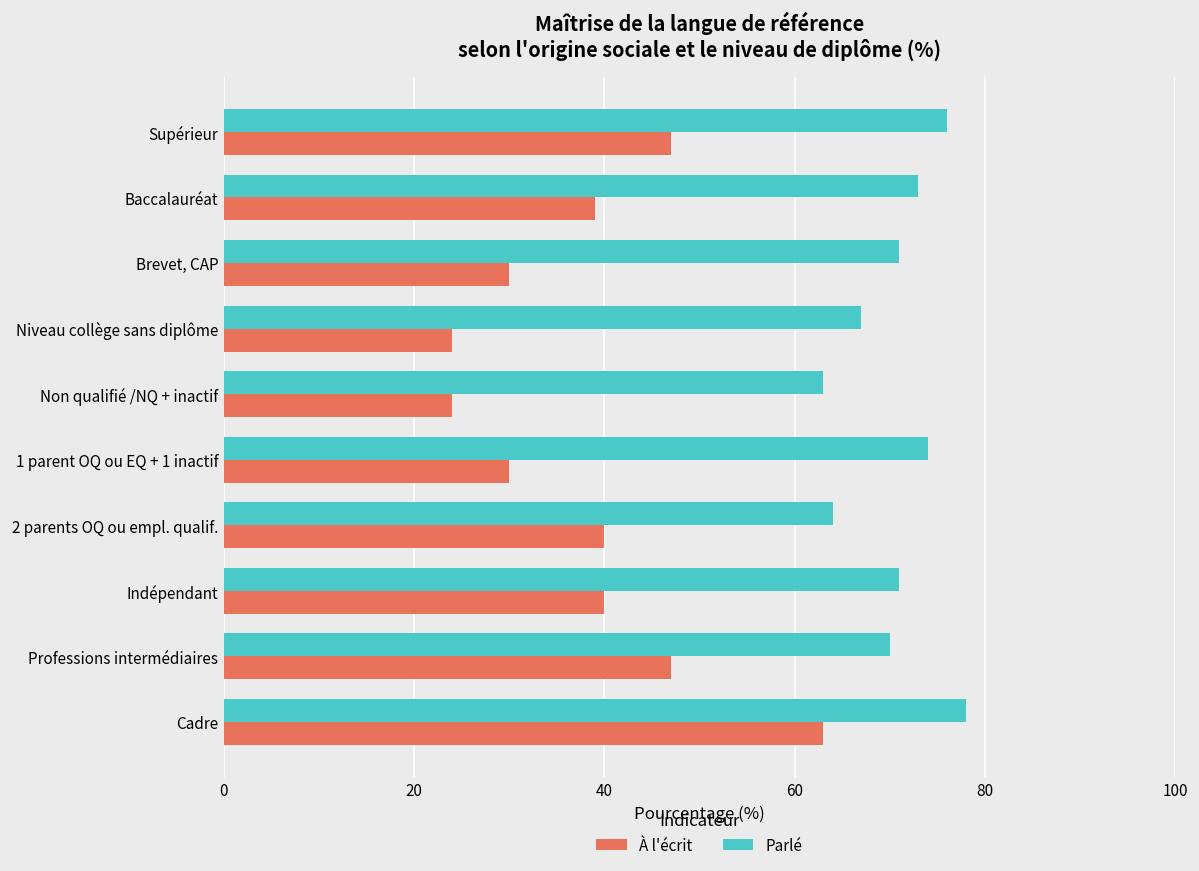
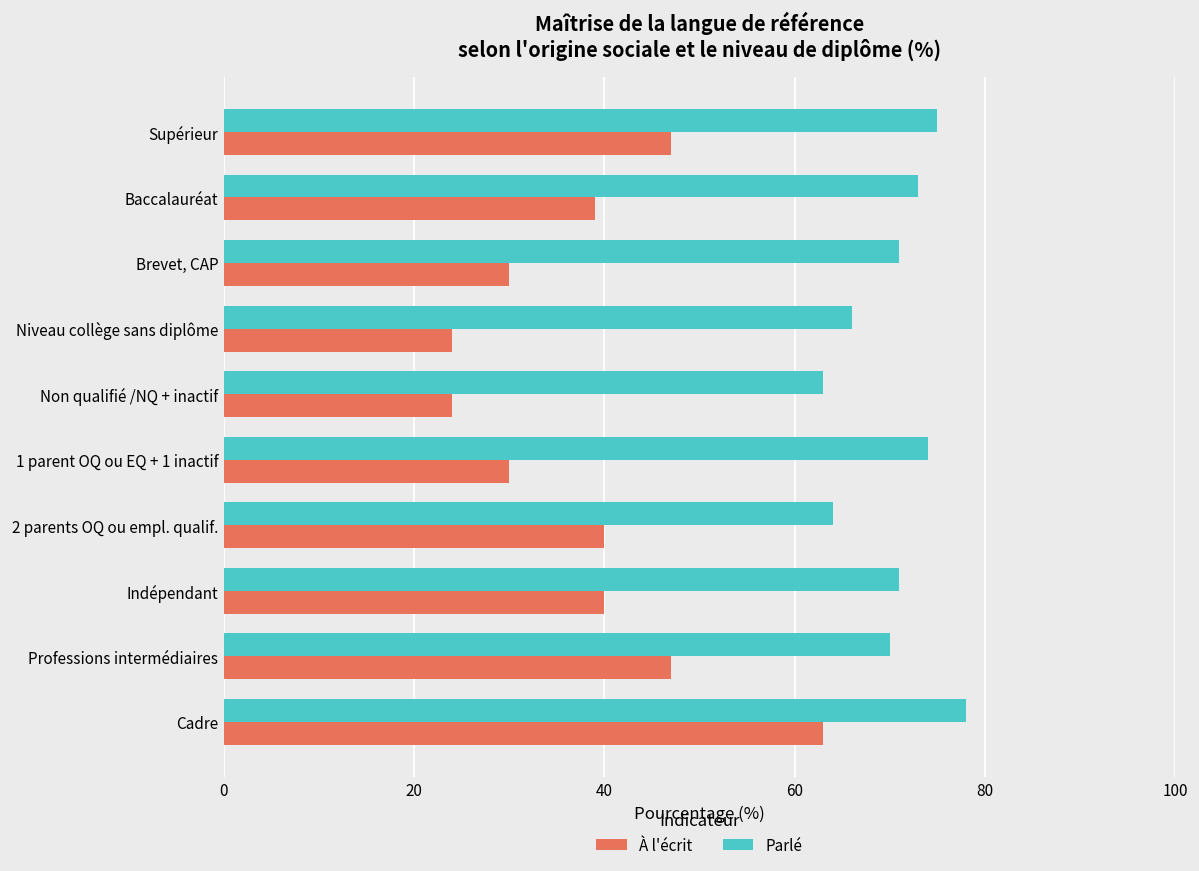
Parlé, Supérieur: 76 -> 75
Parlé, Niveau collège sans diplôme: 67 -> 66
